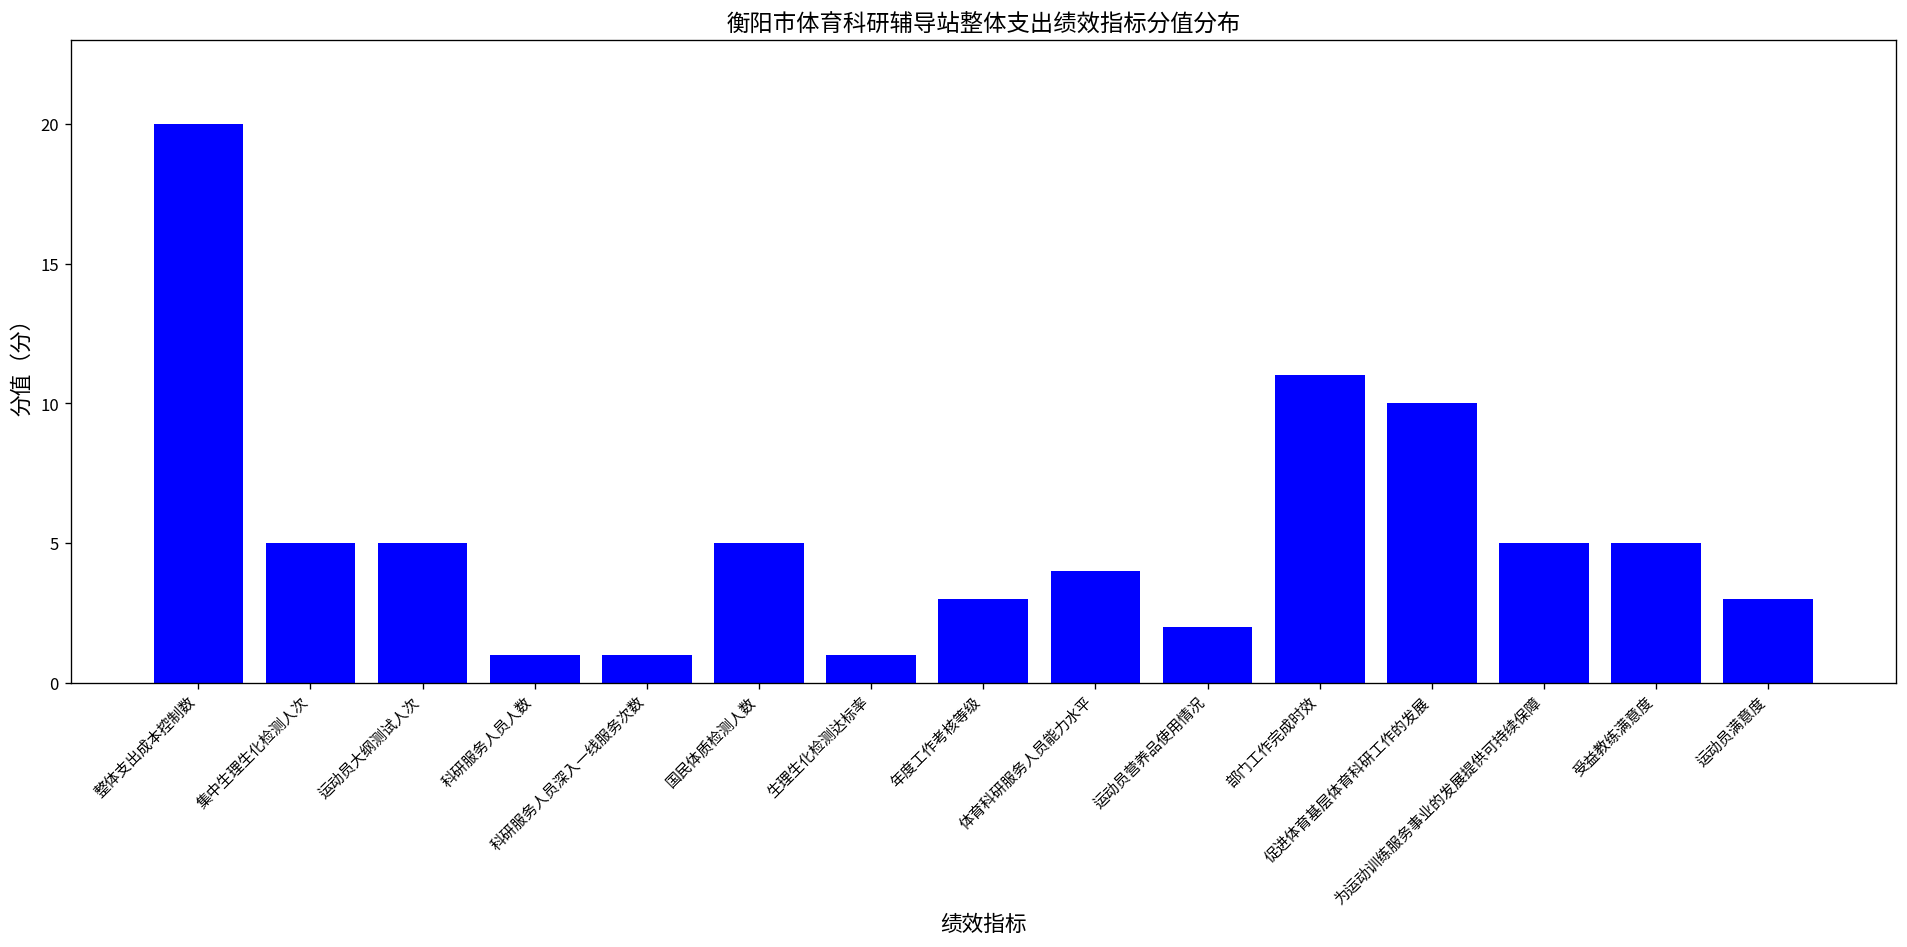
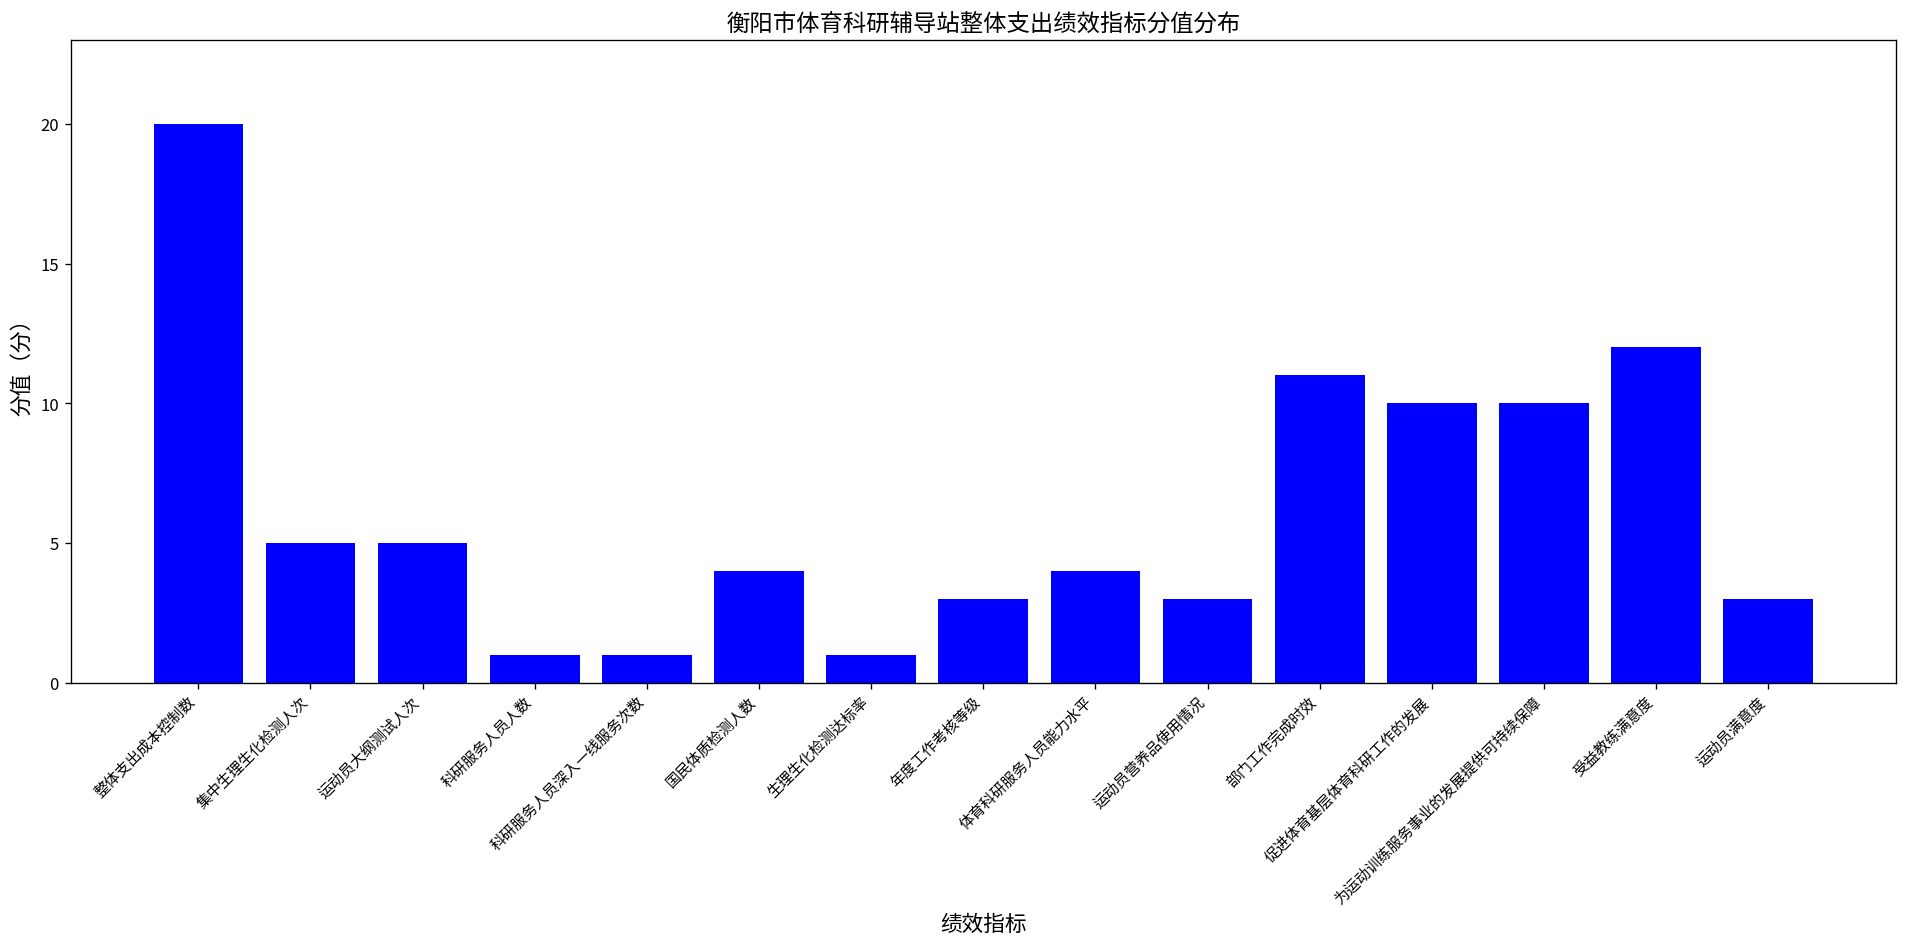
国民体质检测人数: 5 -> 4
运动员营养品使用情况: 2 -> 3
为运动训练服务事业的发展提供可持续保障: 5 -> 10
受益教练满意度: 5 -> 12
